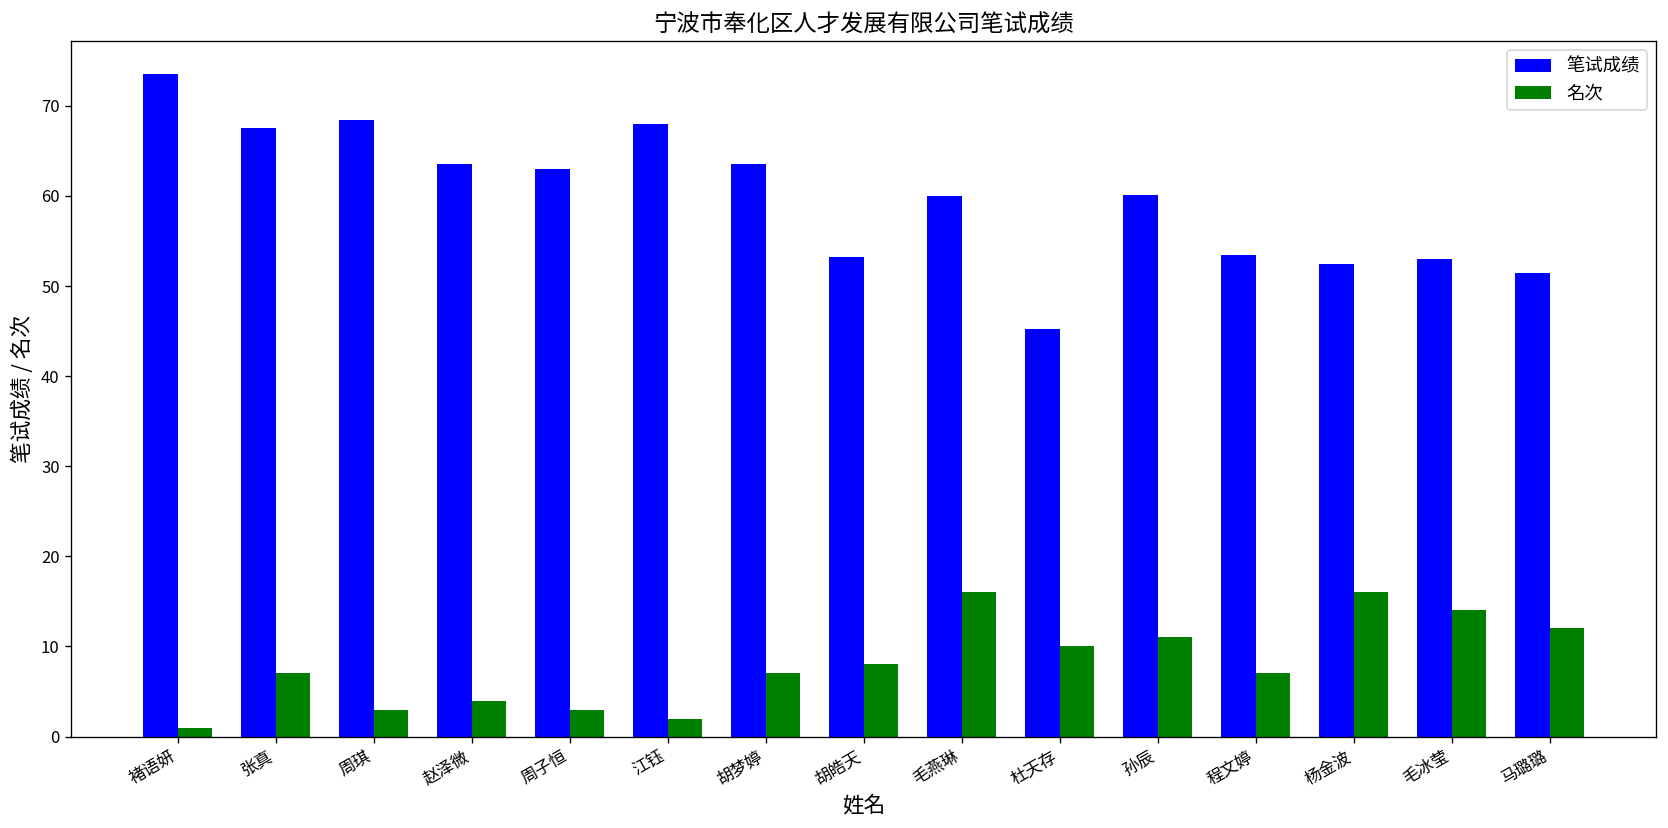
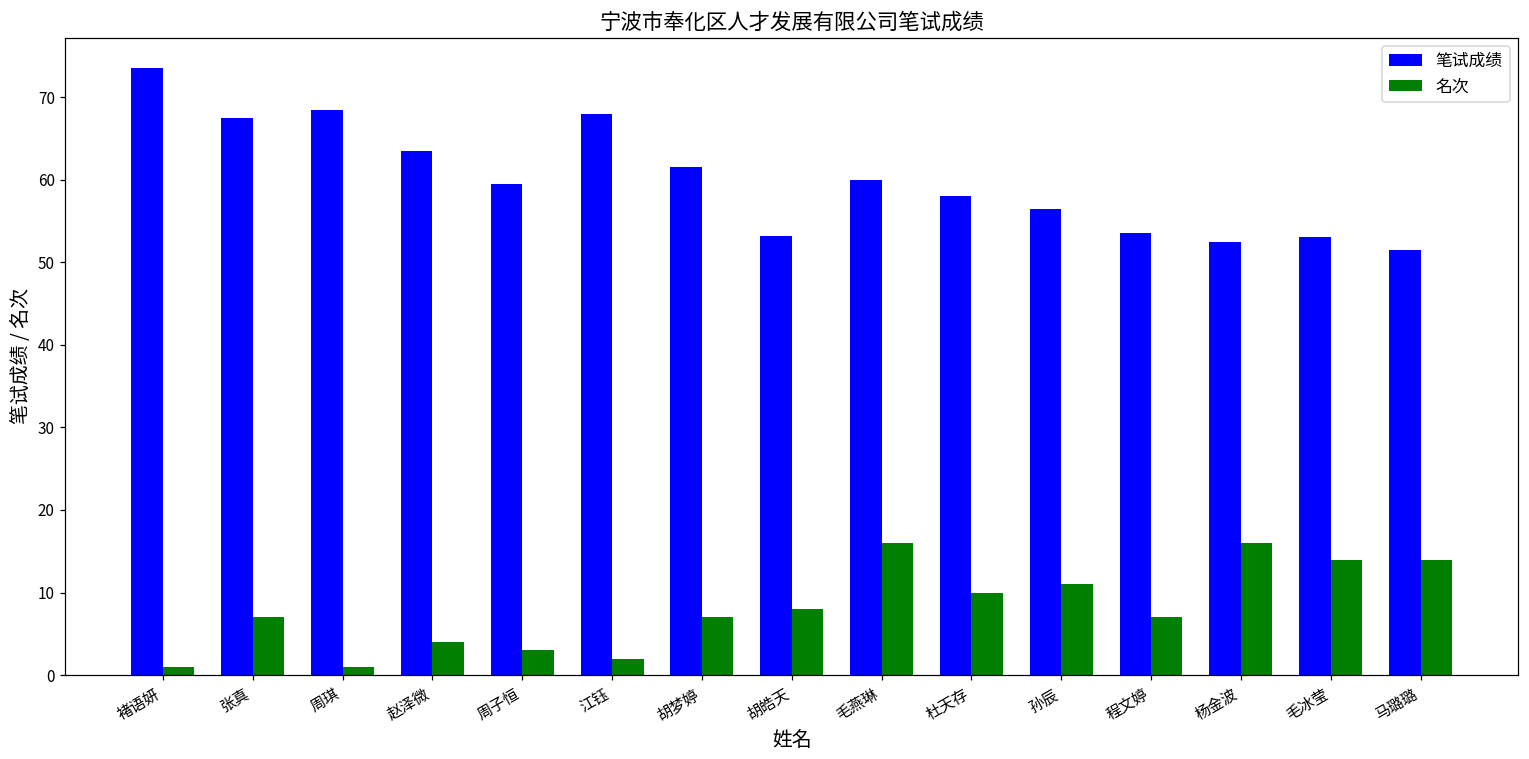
名次, 周琪: 3 -> 1
笔试成绩, 周子恒: 63 -> 60
笔试成绩, 胡梦婷: 64 -> 62
笔试成绩, 杜天存: 45 -> 58
笔试成绩, 孙辰: 60 -> 57
名次, 马璐璐: 12 -> 14
